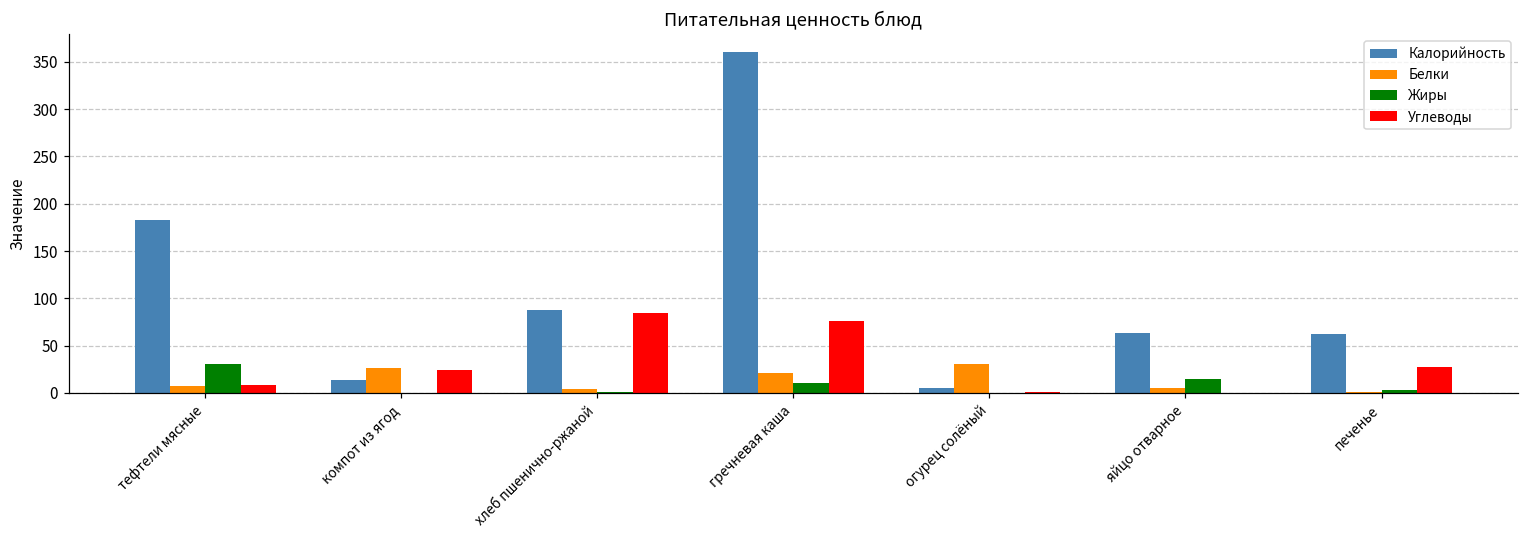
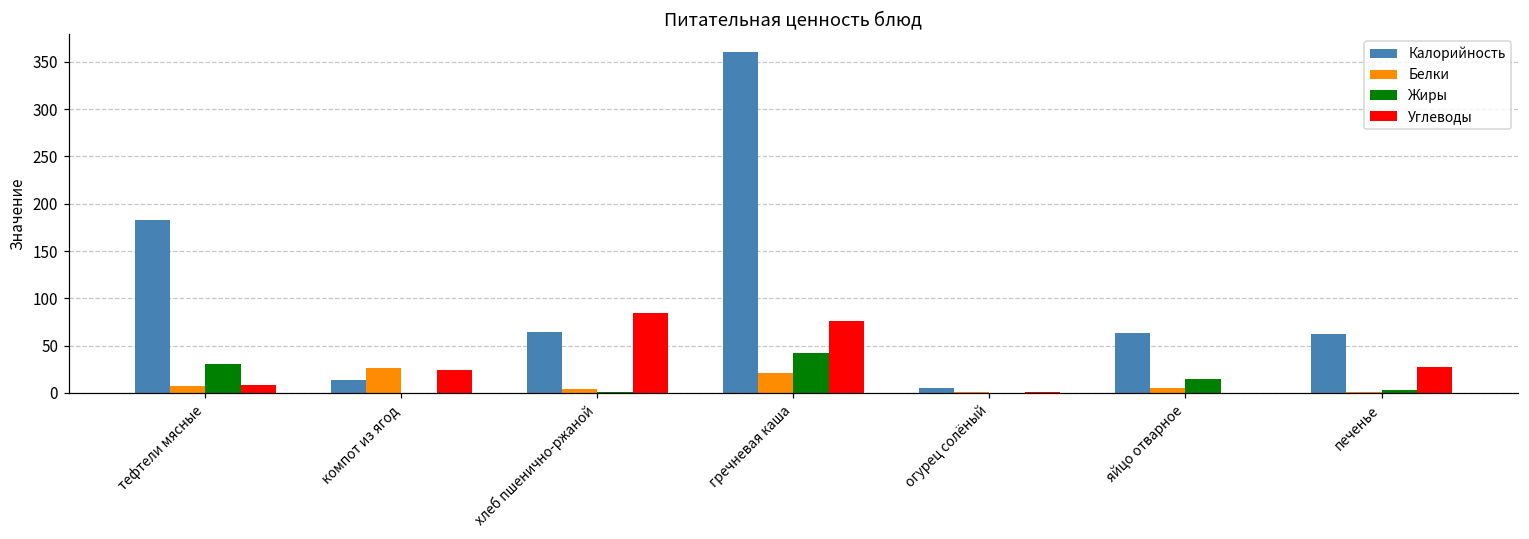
Калорийность, хлеб пшенично-ржаной: 90 -> 60
Жиры, гречневая каша: 10 -> 40
Белки, огурец солёный: 30 -> 0
